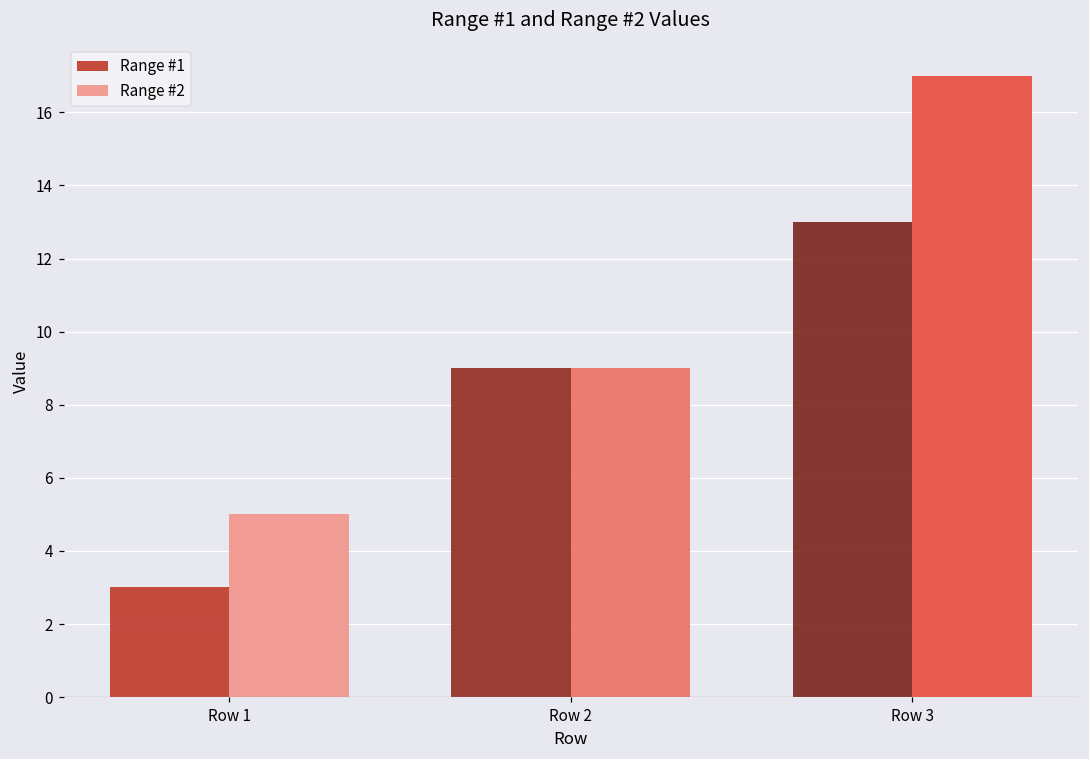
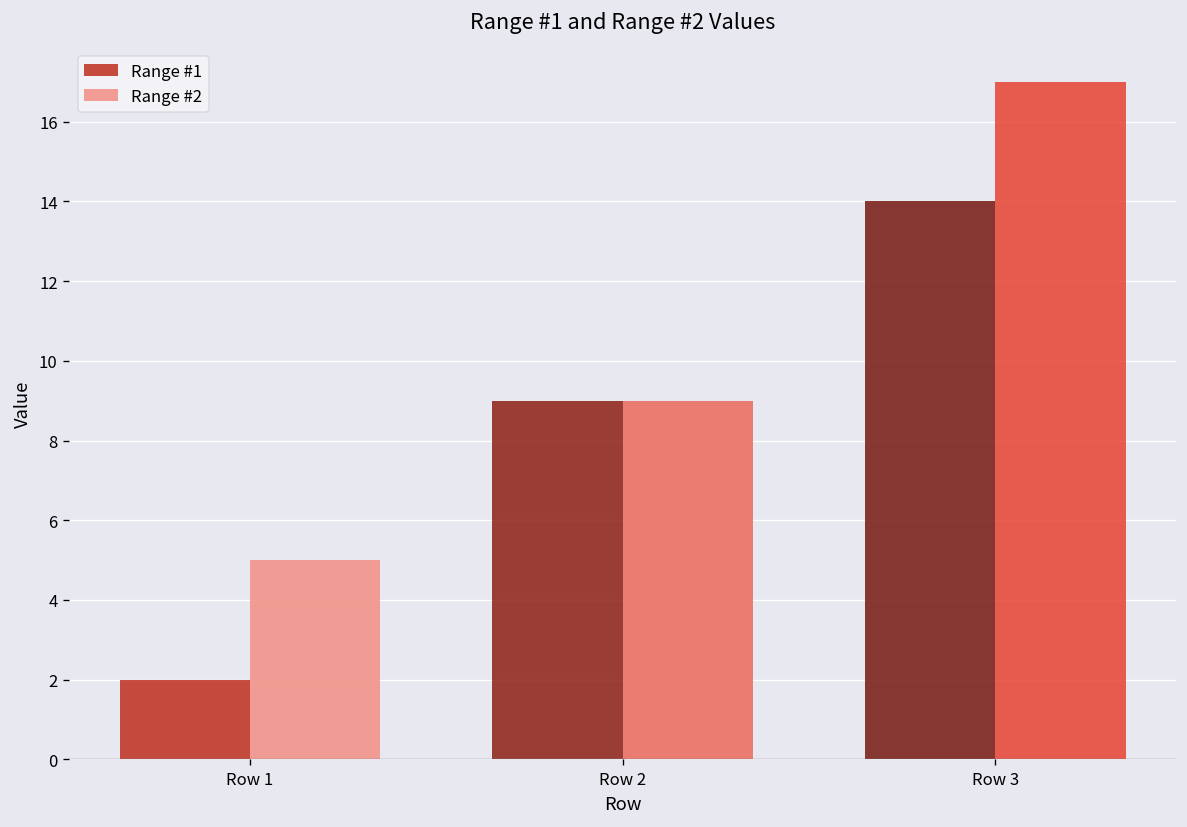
Range #1, Row 1: 3 -> 2
Range #1, Row 3: 13 -> 14
